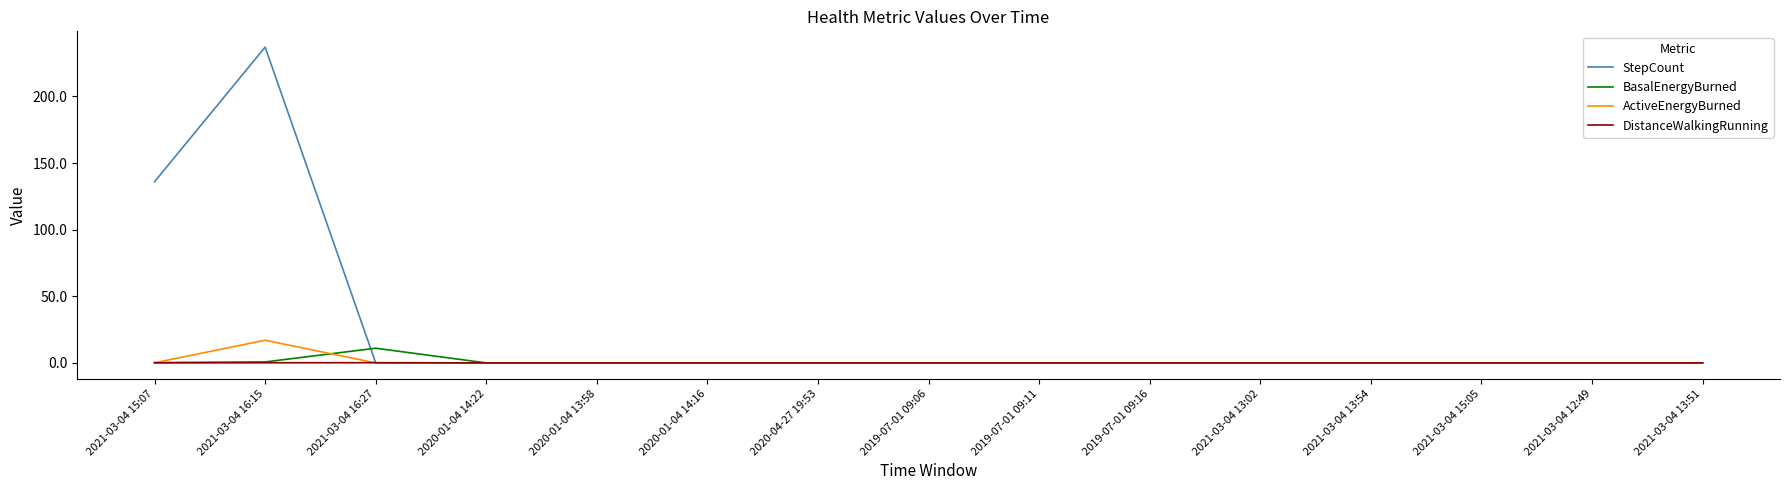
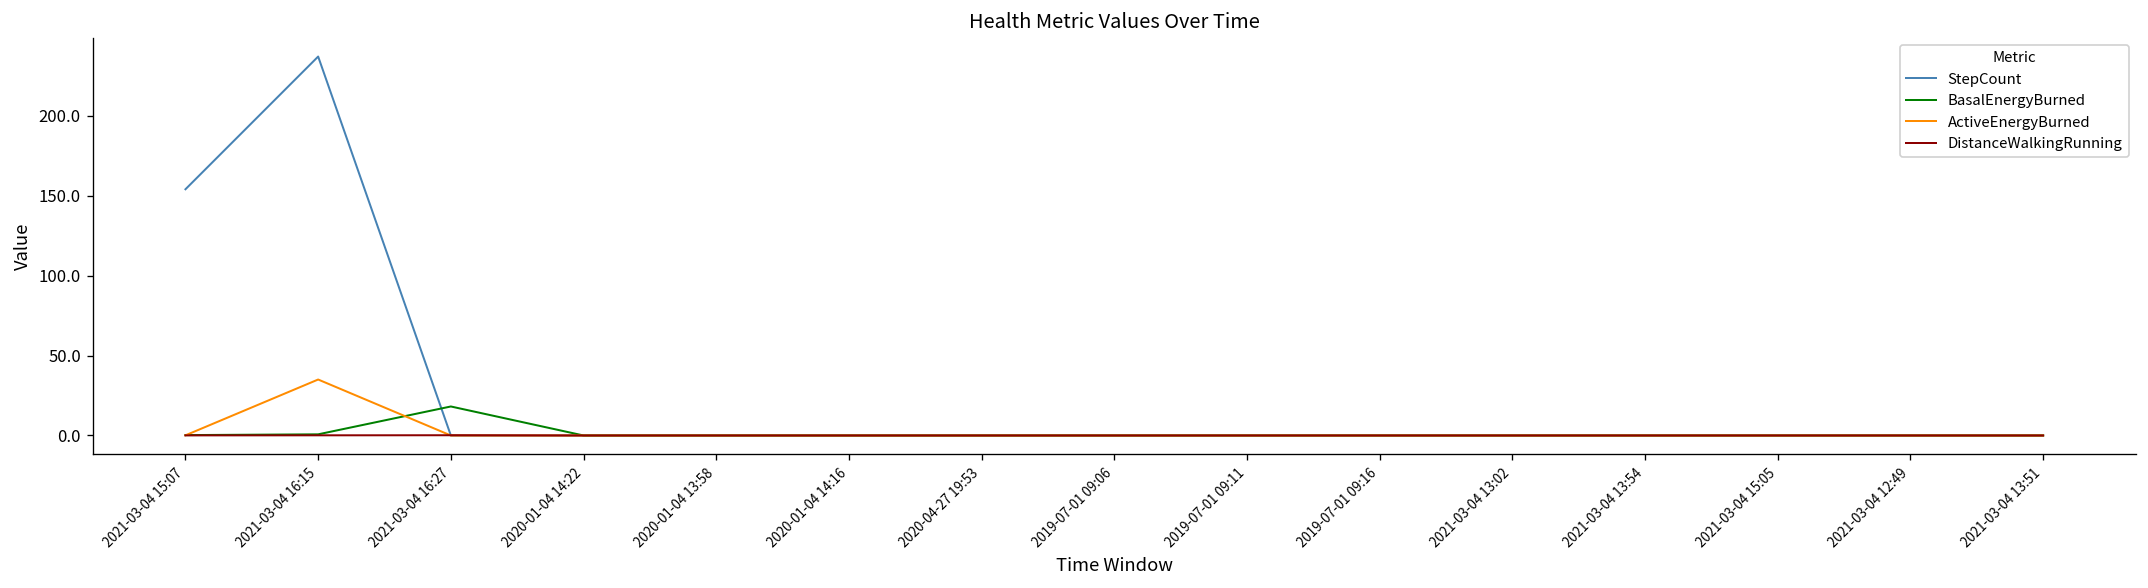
StepCount, 2021-03-04 15:07: 136 -> 154
ActiveEnergyBurned, 2021-03-04 16:15: 17 -> 35
BasalEnergyBurned, 2021-03-04 16:27: 11 -> 18
